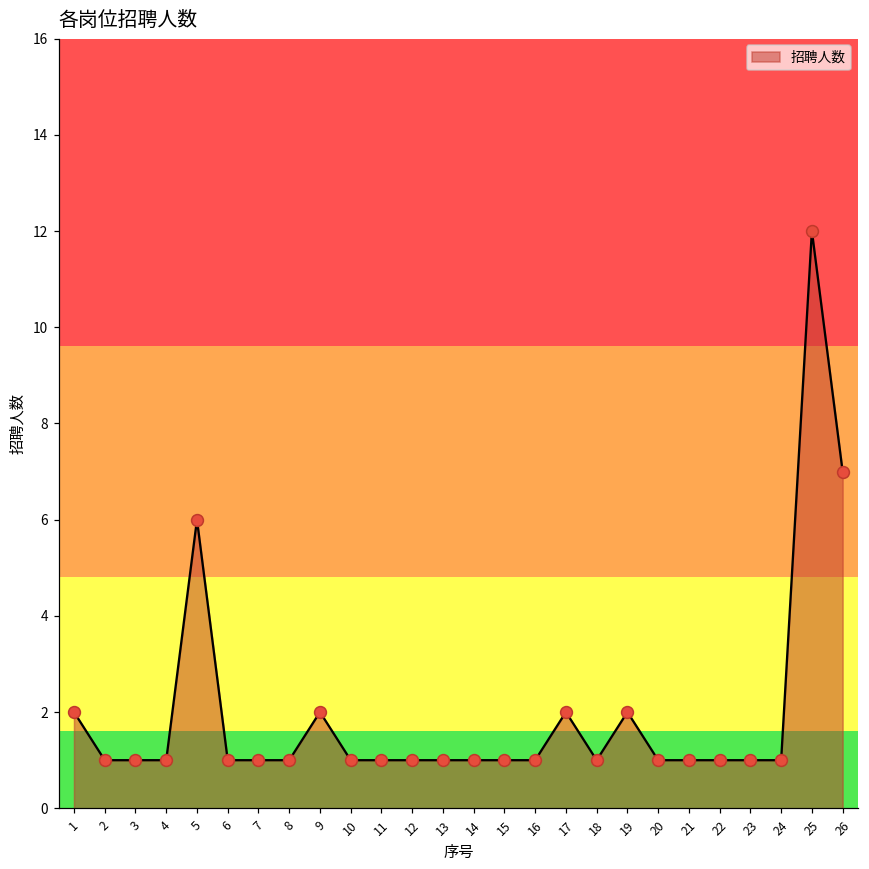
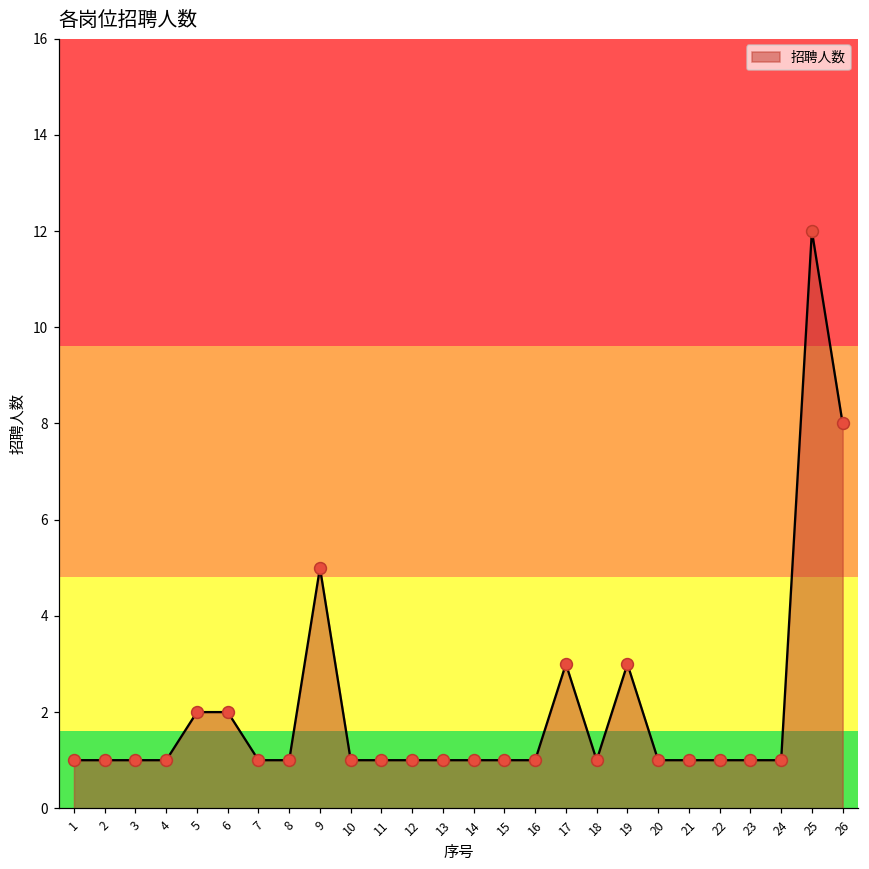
1: 2 -> 1
5: 6 -> 2
6: 1 -> 2
9: 2 -> 5
17: 2 -> 3
19: 2 -> 3
26: 7 -> 8
